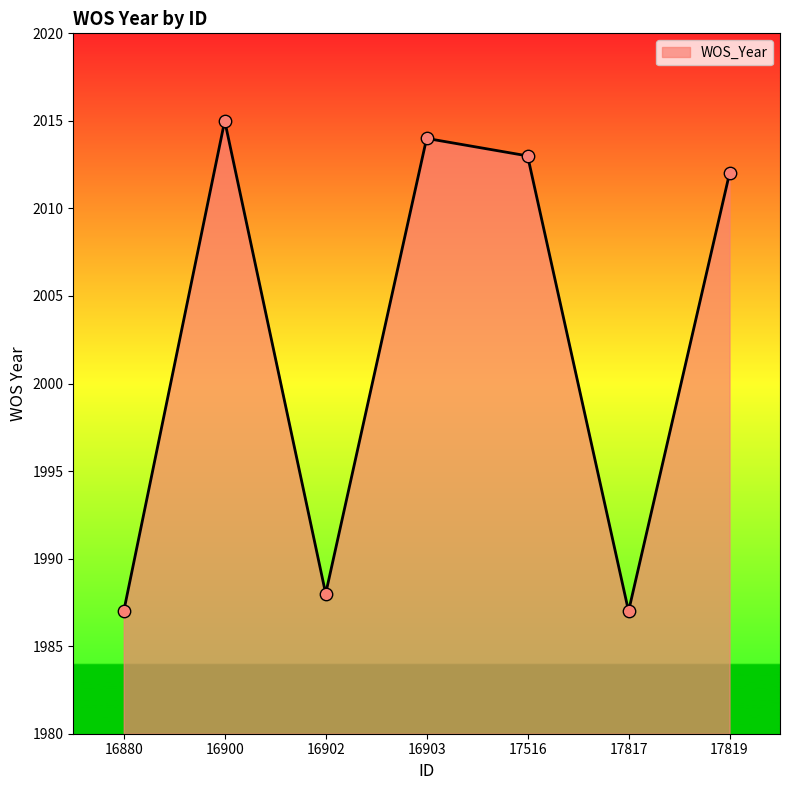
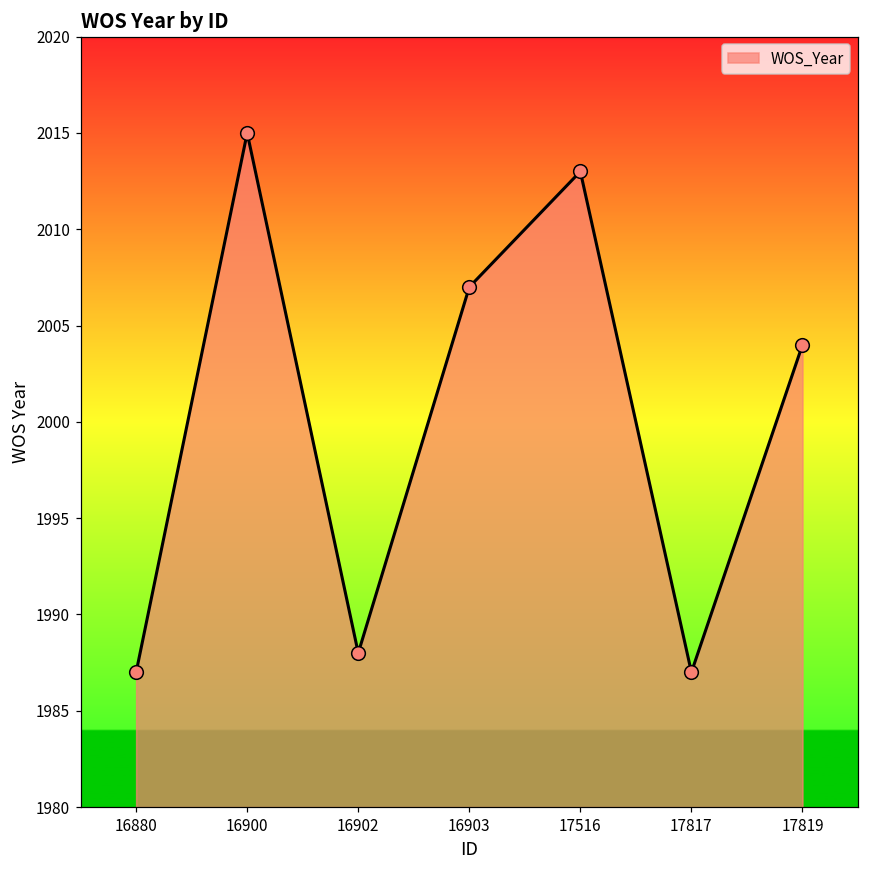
16903: 2014 -> 2007
17819: 2012 -> 2004
